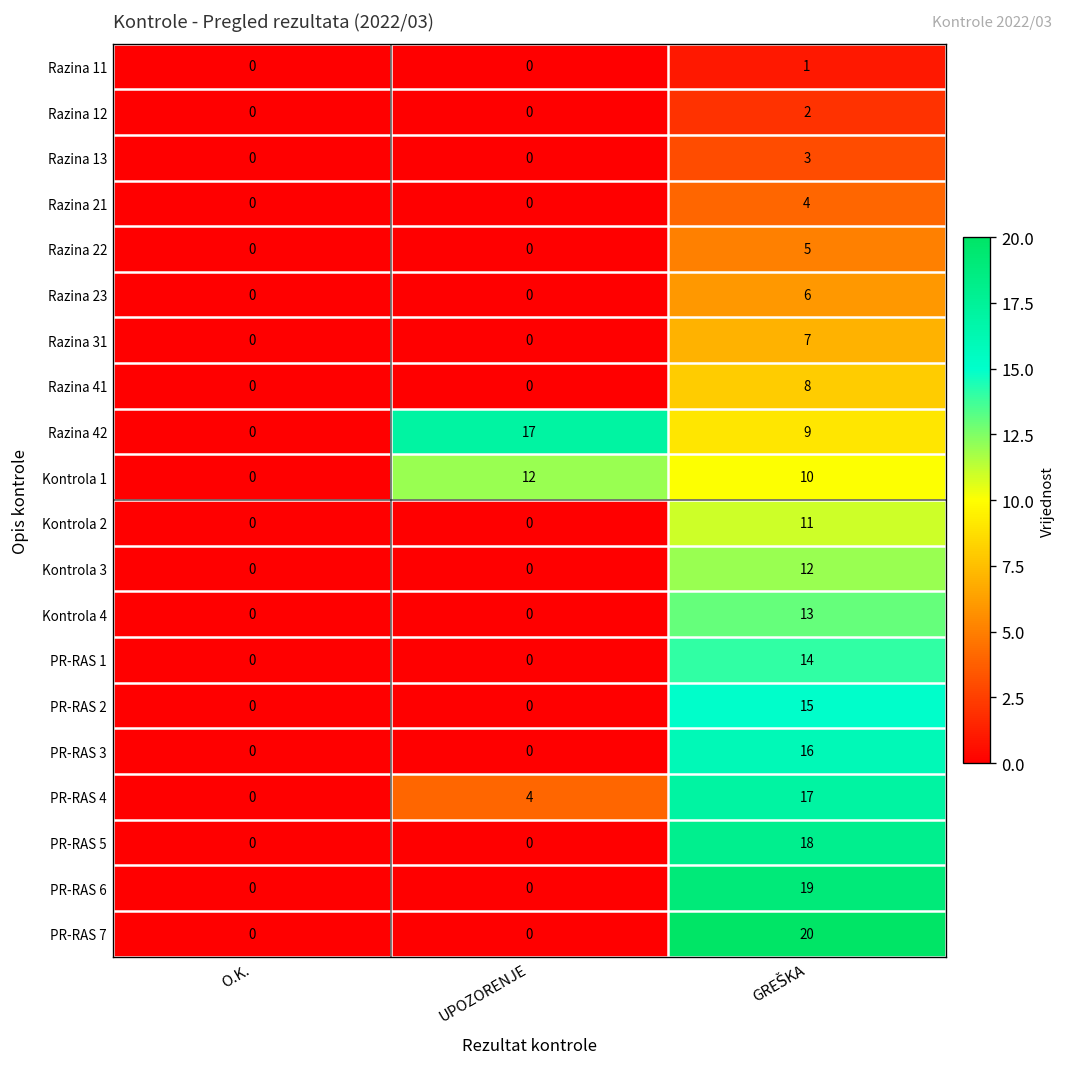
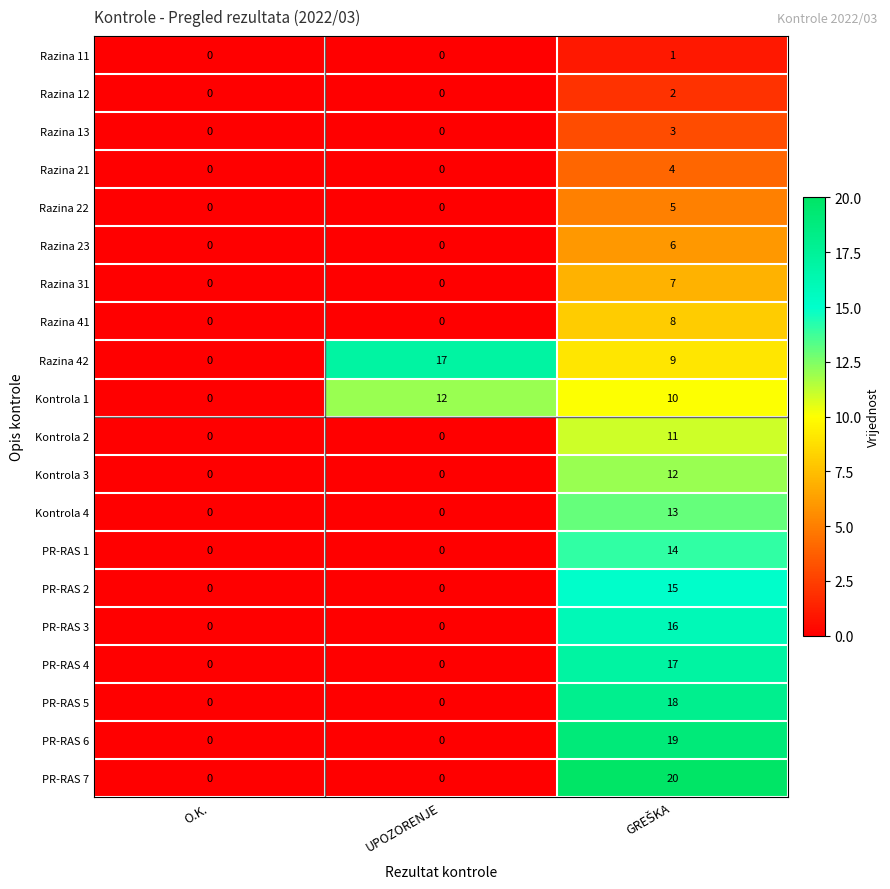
PR-RAS 4, UPOZORENJE: 4 -> 0
